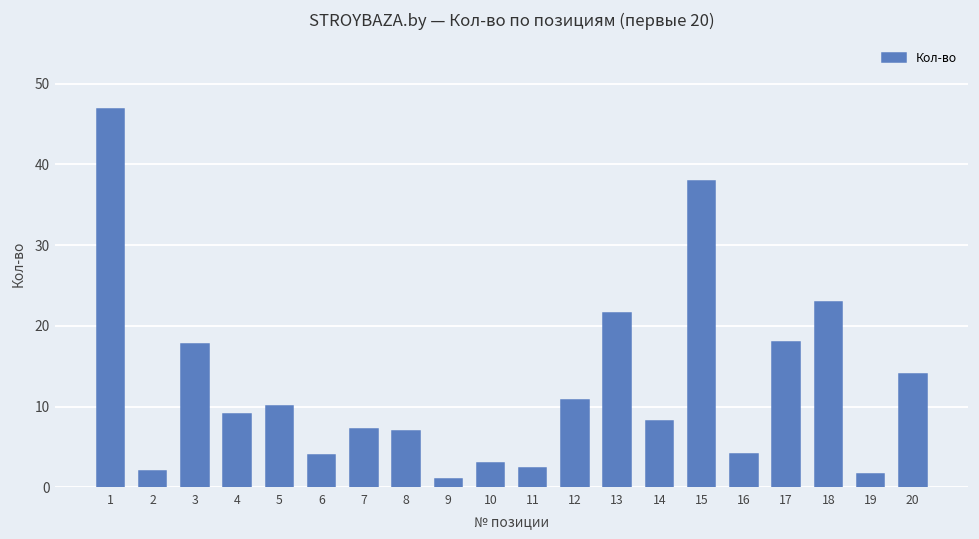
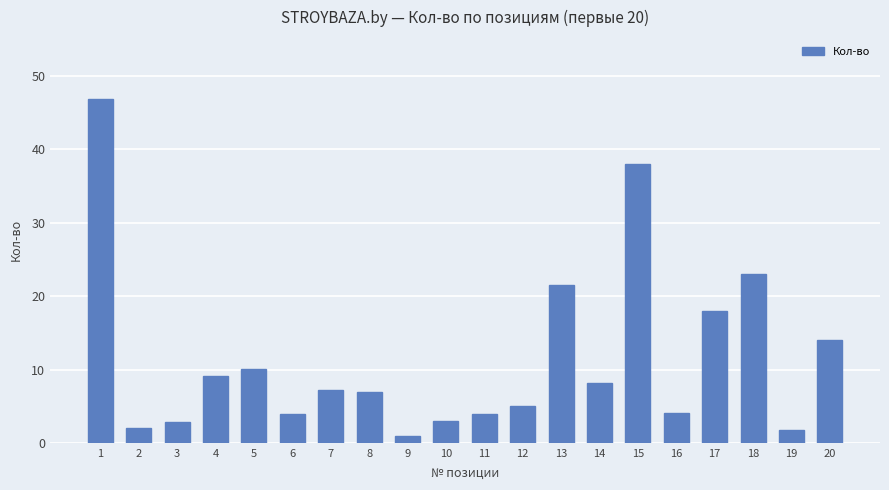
3: 18 -> 3
11: 2 -> 4
12: 11 -> 5
